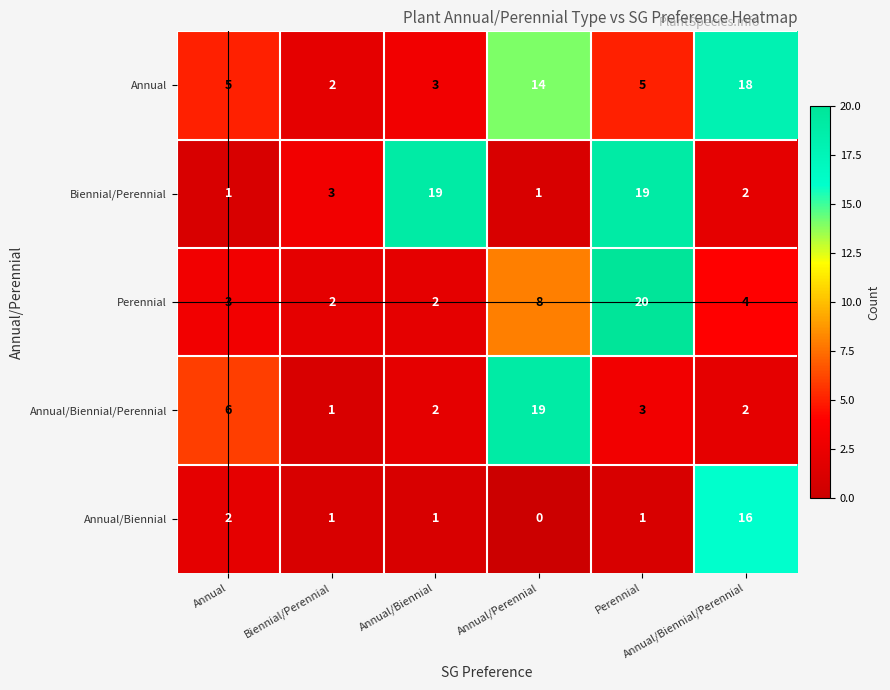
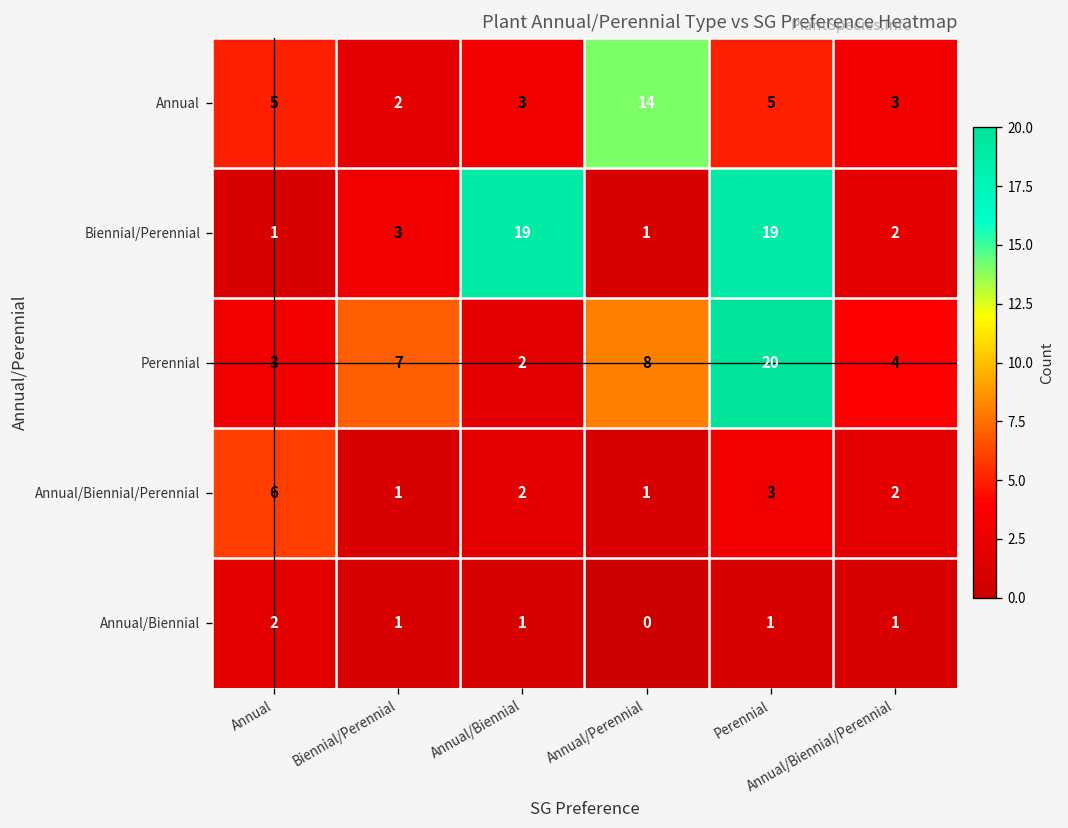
Annual, Annual/Biennial/Perennial: 18 -> 3
Perennial, Biennial/Perennial: 2 -> 7
Annual/Biennial/Perennial, Annual/Perennial: 19 -> 1
Annual/Biennial, Annual/Biennial/Perennial: 16 -> 1
